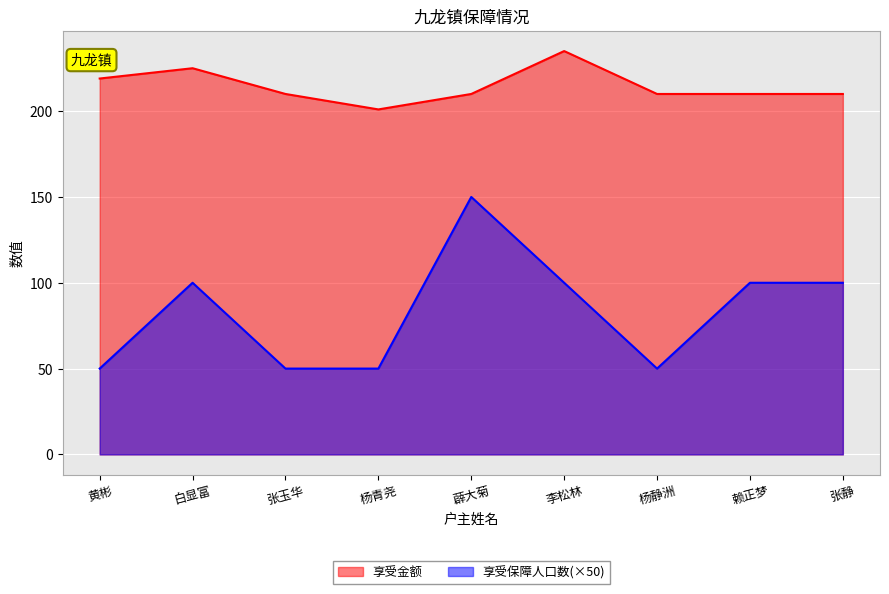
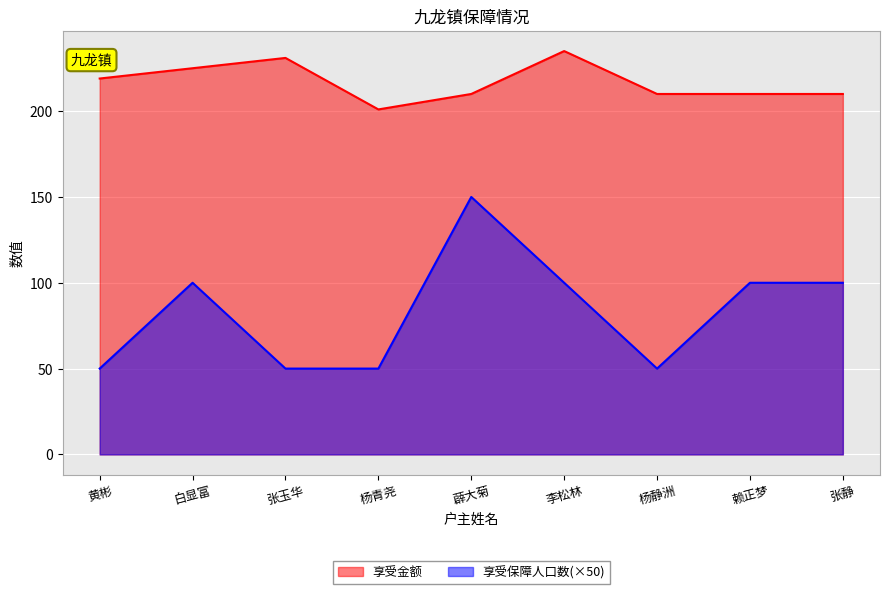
享受金额, 张玉华: 210 -> 231
